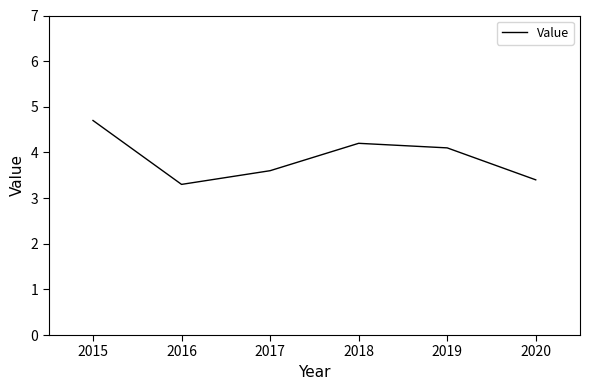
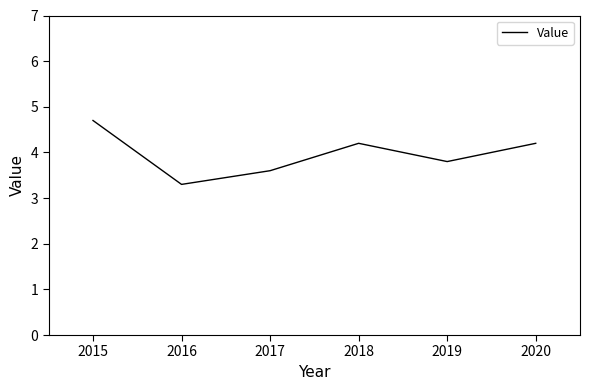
2019: 4.1 -> 3.8
2020: 3.4 -> 4.2
